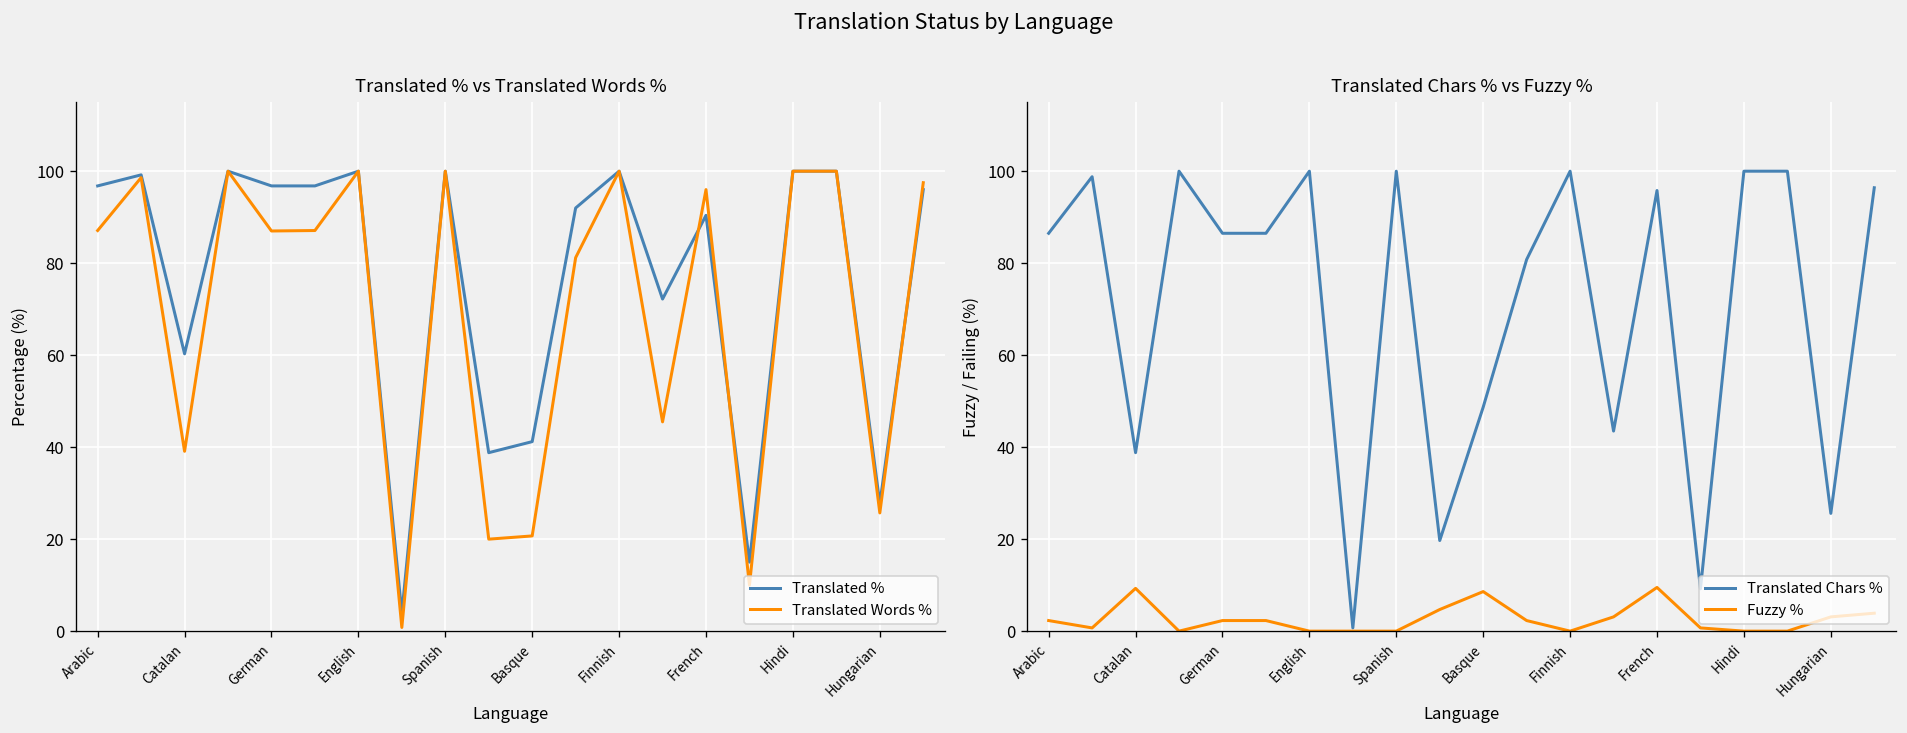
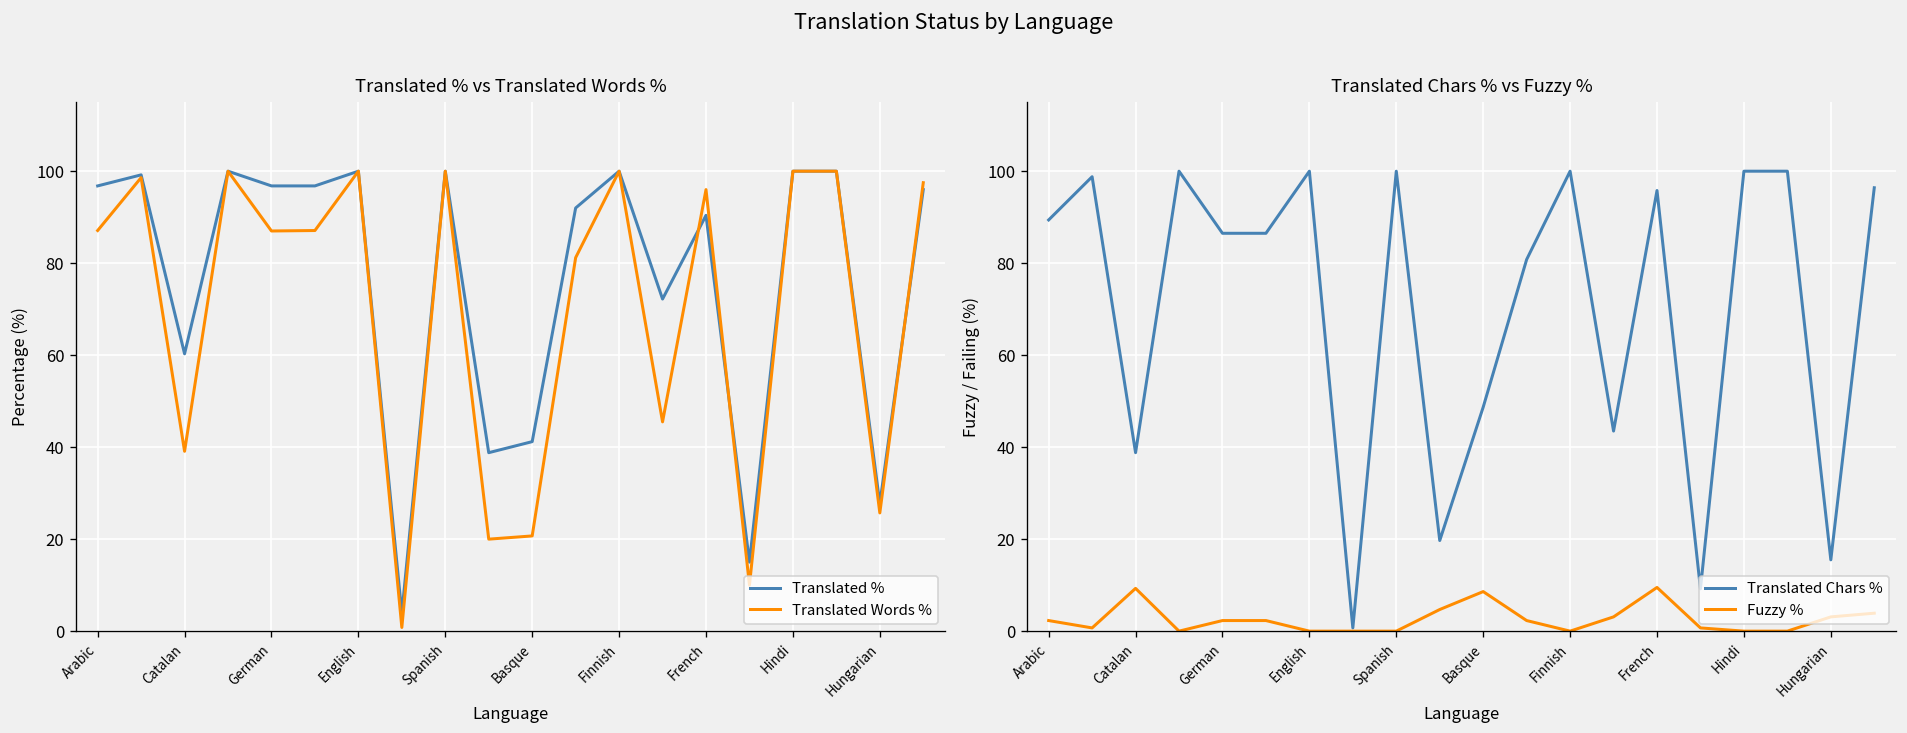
Translated Chars % vs Fuzzy %, Translated Chars %, Arabic: 87 -> 89
Translated Chars % vs Fuzzy %, Translated Chars %, Hungarian: 26 -> 16
